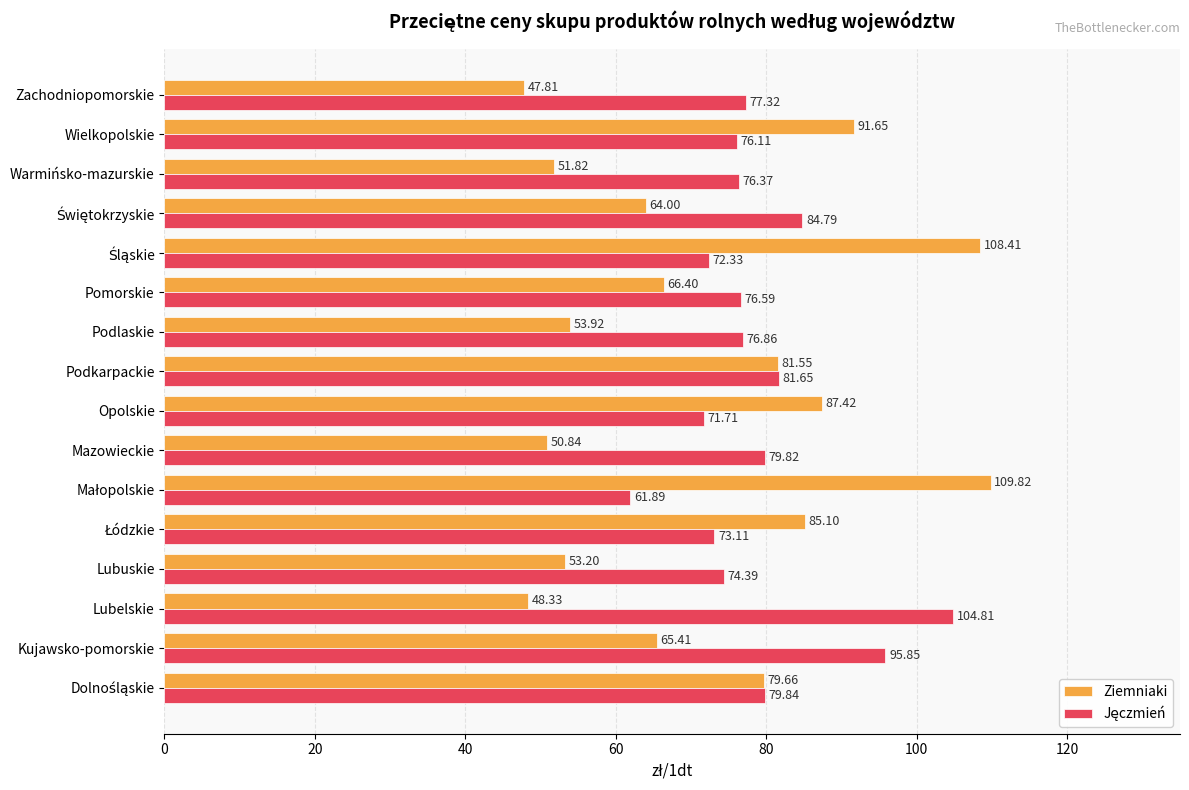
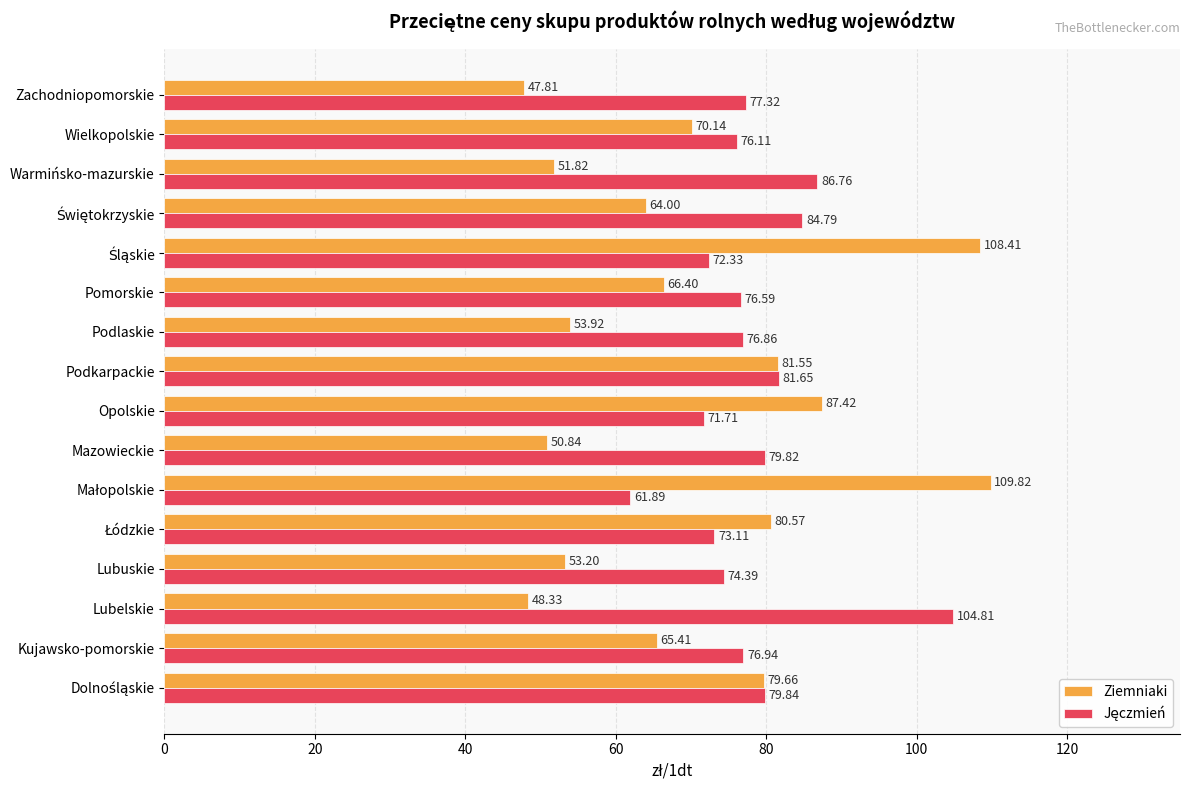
Ziemniaki, Wielkopolskie: 91.65 -> 70.14
Jęczmień, Warmińsko-mazurskie: 76.37 -> 86.76
Ziemniaki, Łódzkie: 85.10 -> 80.57
Jęczmień, Kujawsko-pomorskie: 95.85 -> 76.94
